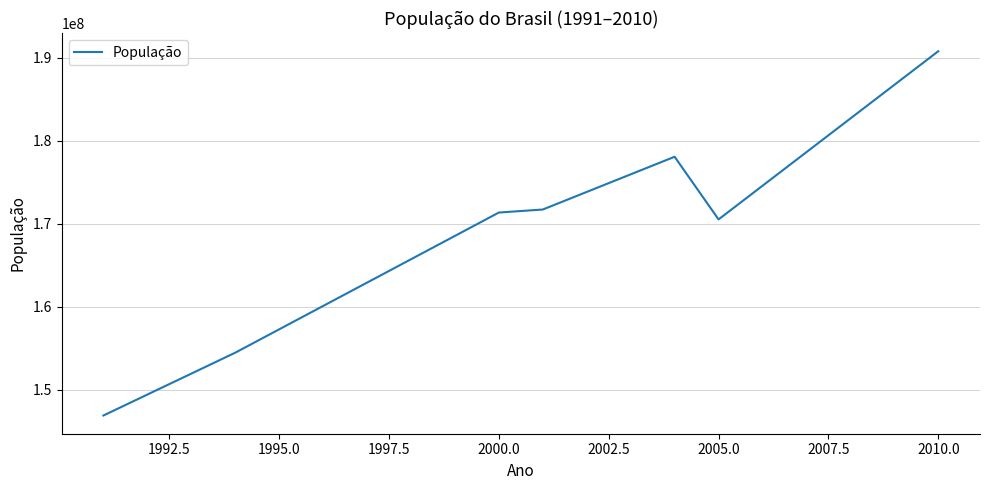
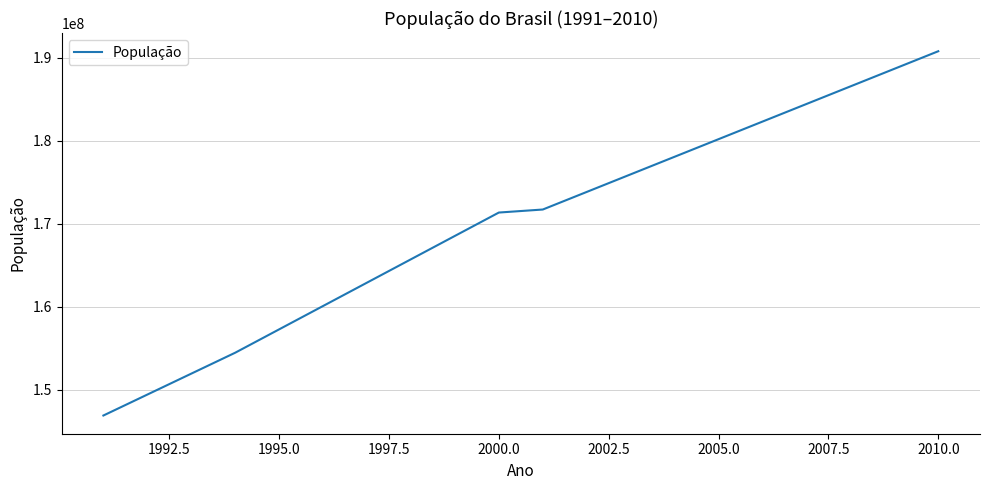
2005.0: 171000000 -> 180000000
